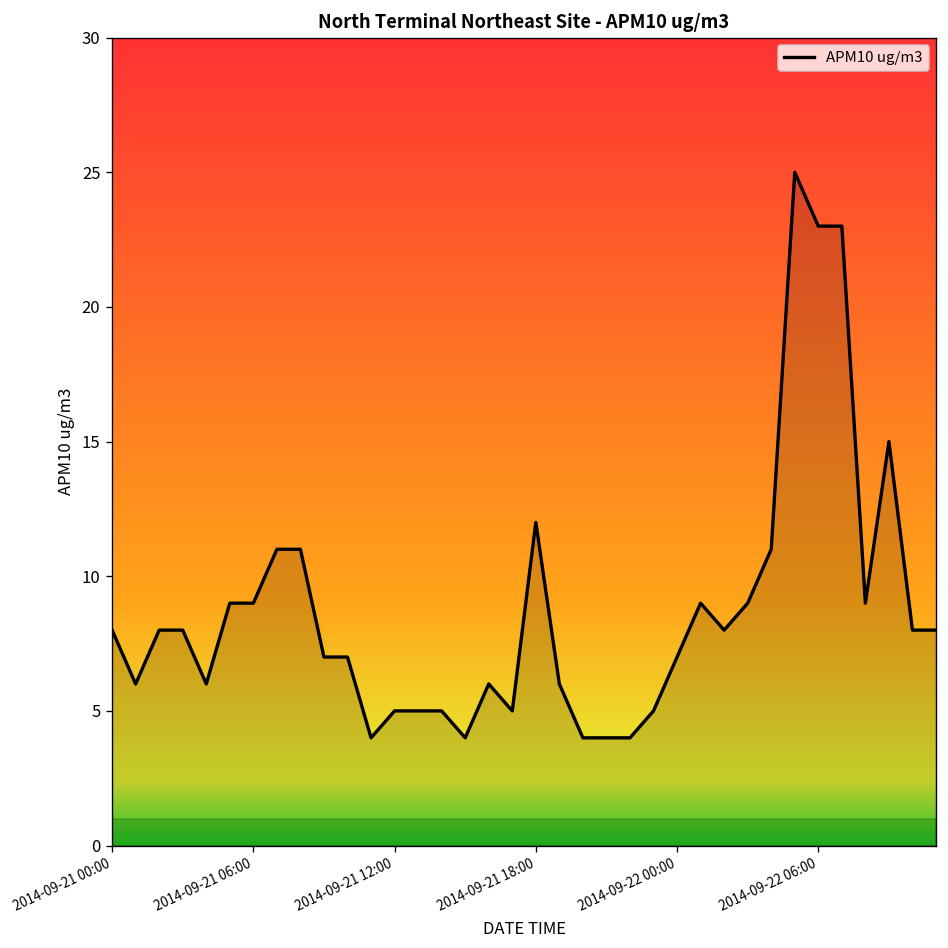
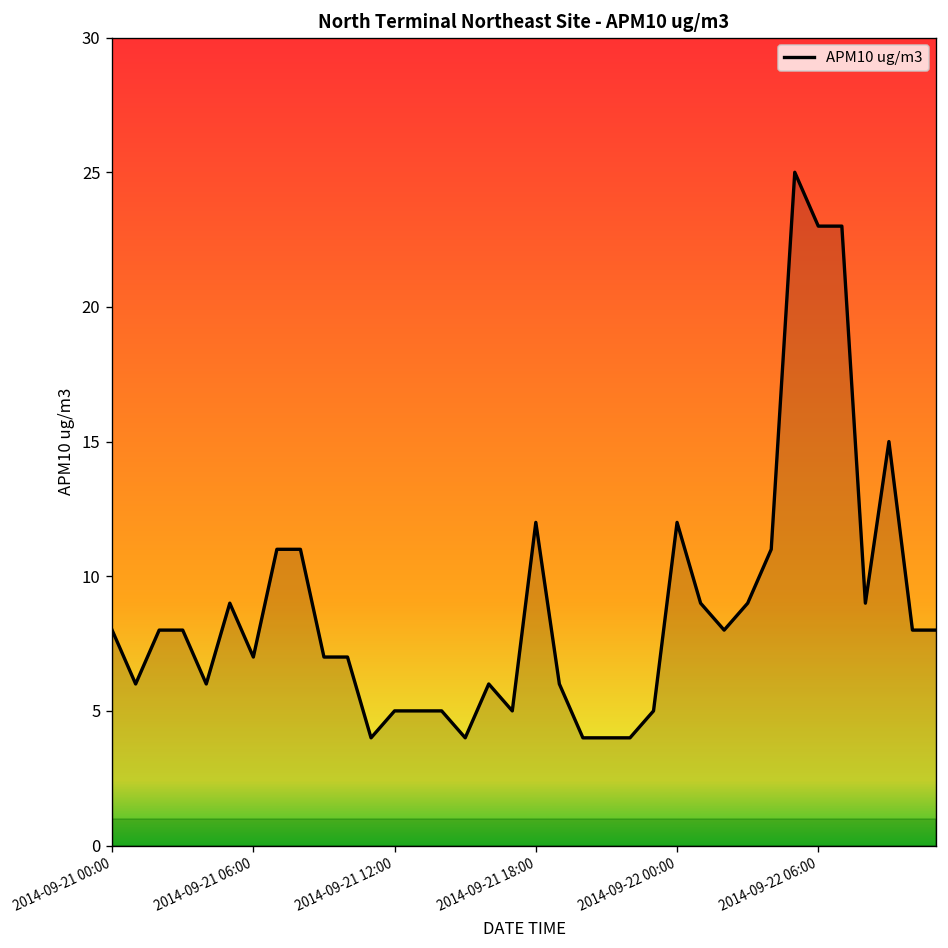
2014-09-21 06:00: 9 -> 7
2014-09-22 00:00: 7 -> 12
